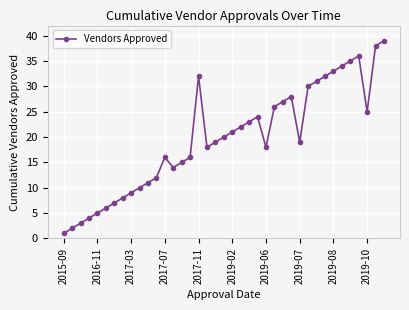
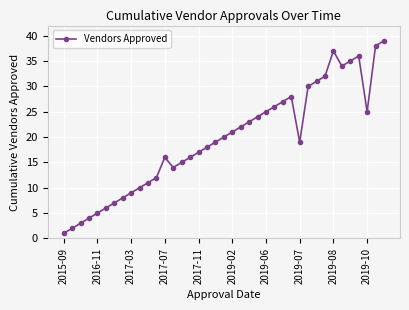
2017-11: 32 -> 17
2019-06: 18 -> 25
2019-08: 33 -> 37
